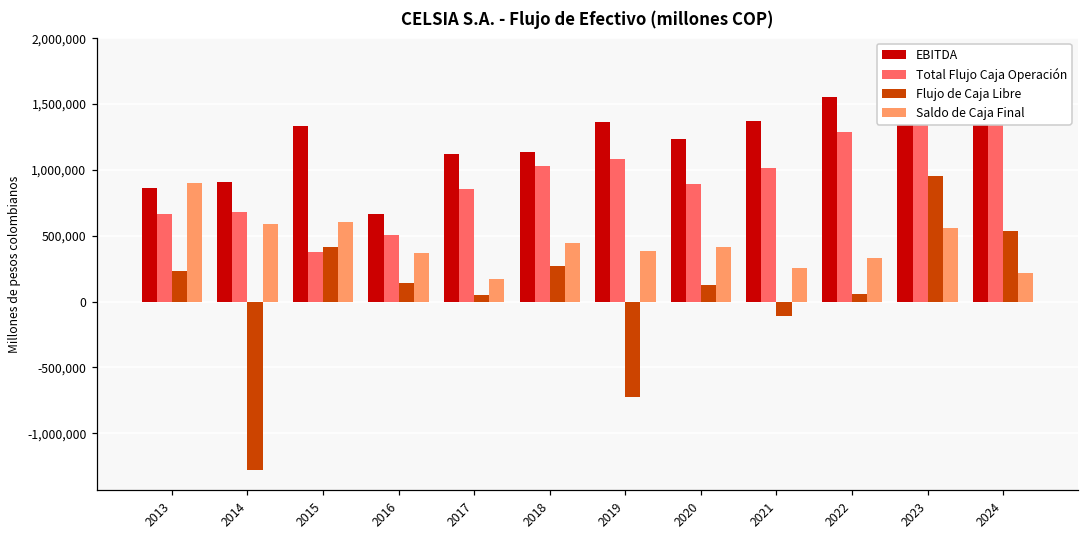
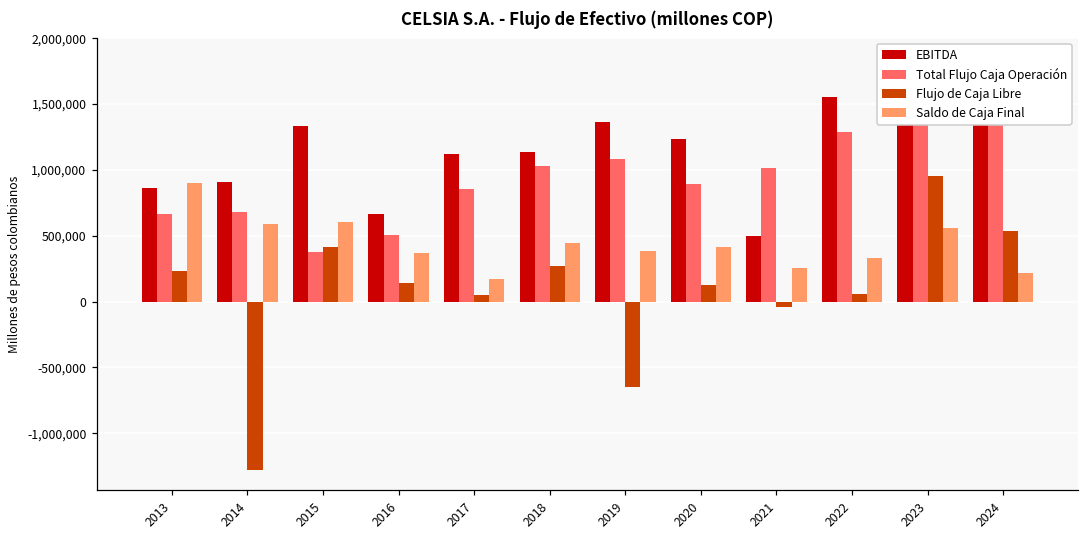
Flujo de Caja Libre, 2019: -730,000 -> -650,000
EBITDA, 2021: 1,370,000 -> 500,000
Flujo de Caja Libre, 2021: -110,000 -> -40,000
